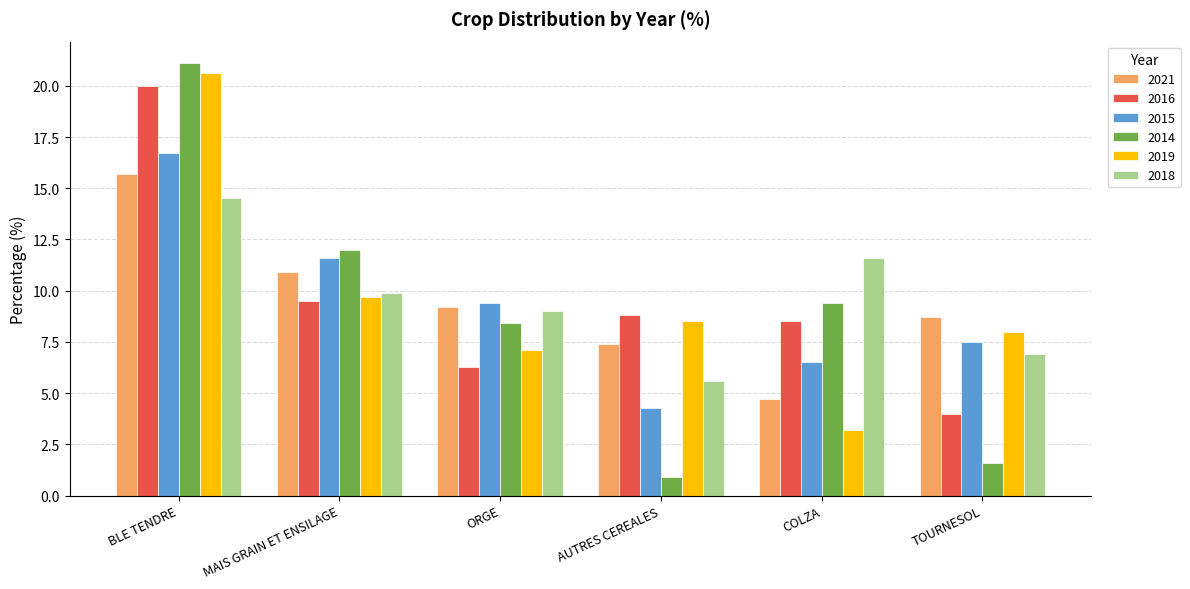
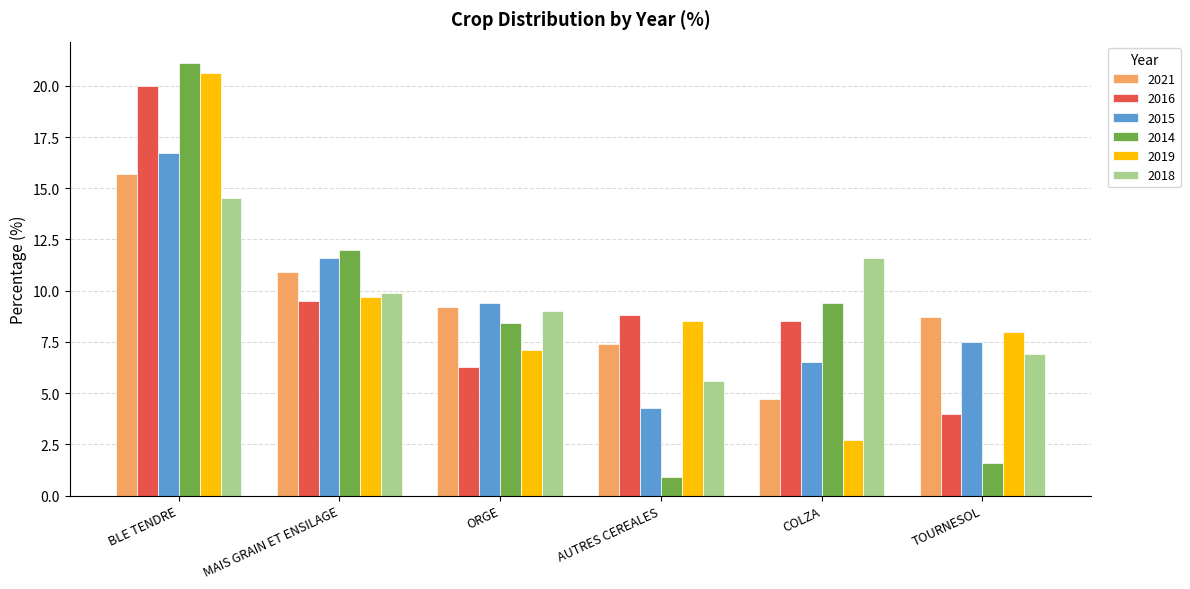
2019, COLZA: 3.2 -> 2.7
